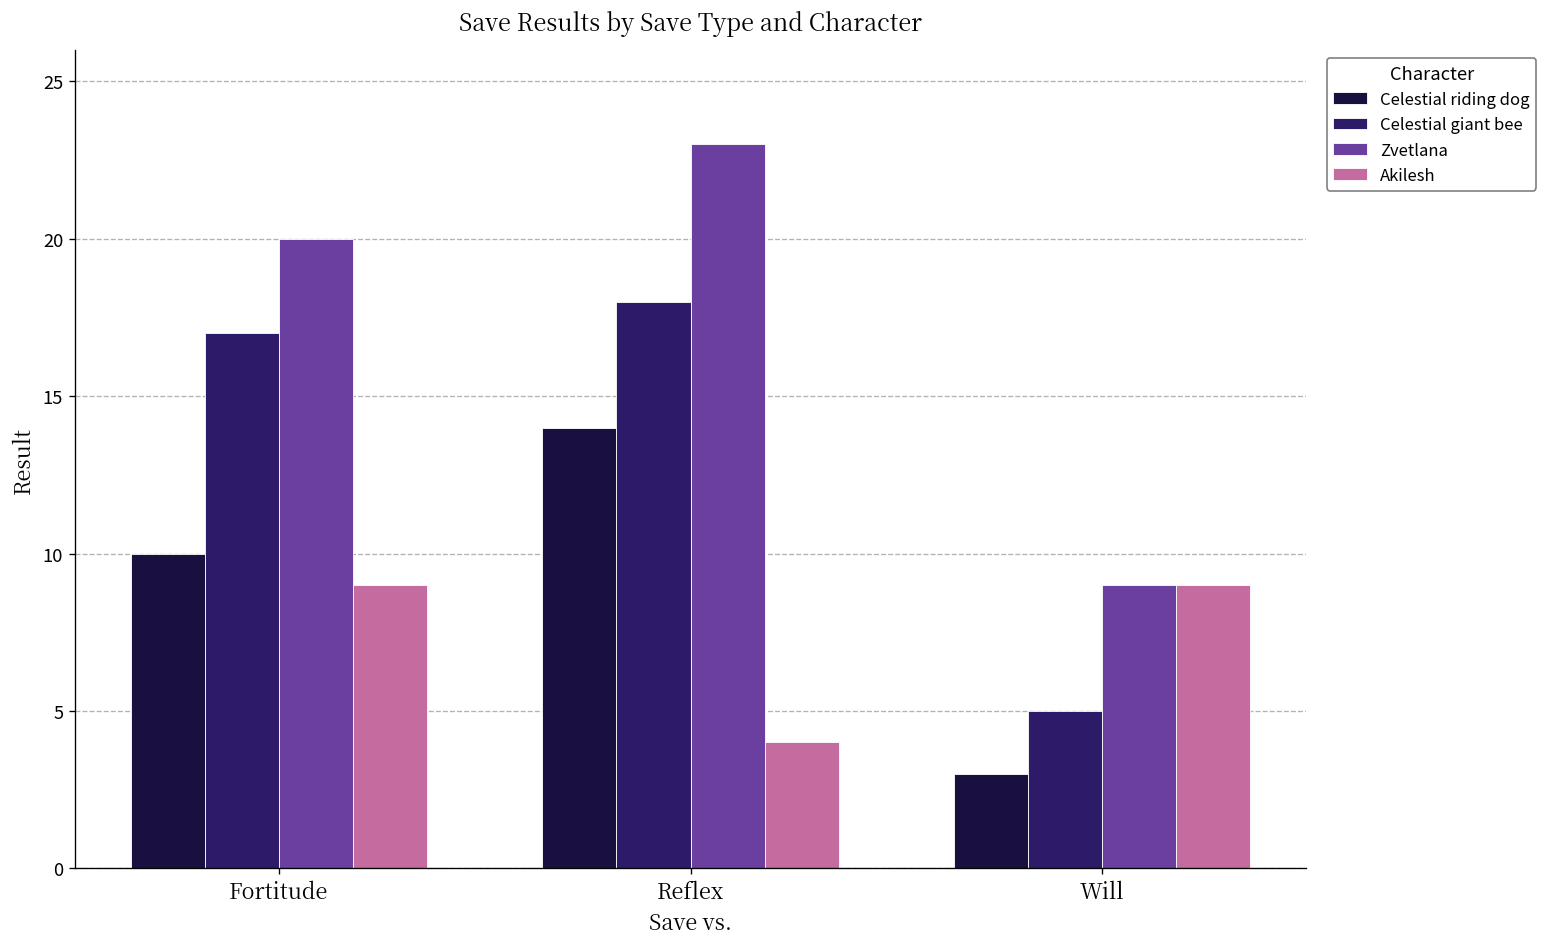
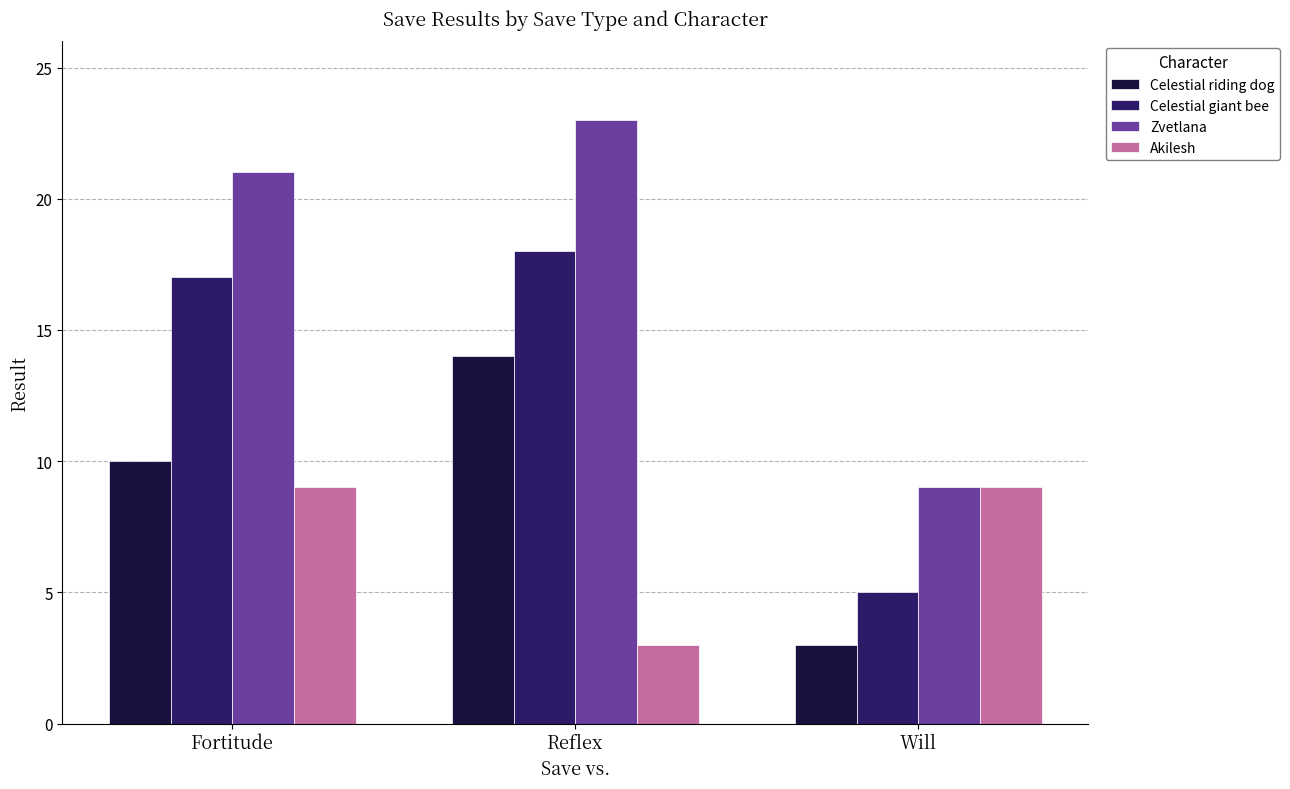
Zvetlana, Fortitude: 20 -> 21
Akilesh, Reflex: 4 -> 3
